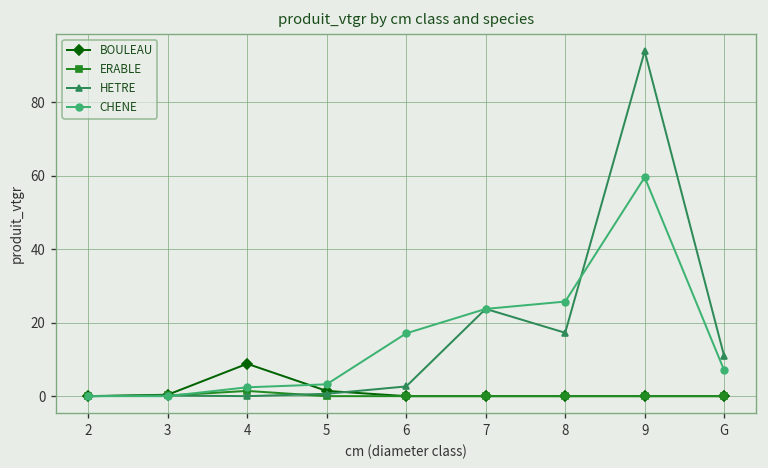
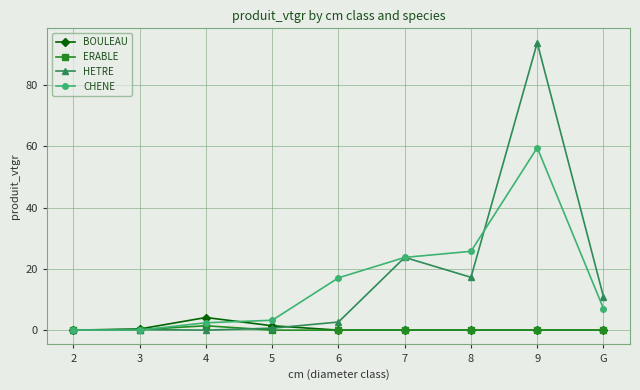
BOULEAU, 4: 9 -> 4
